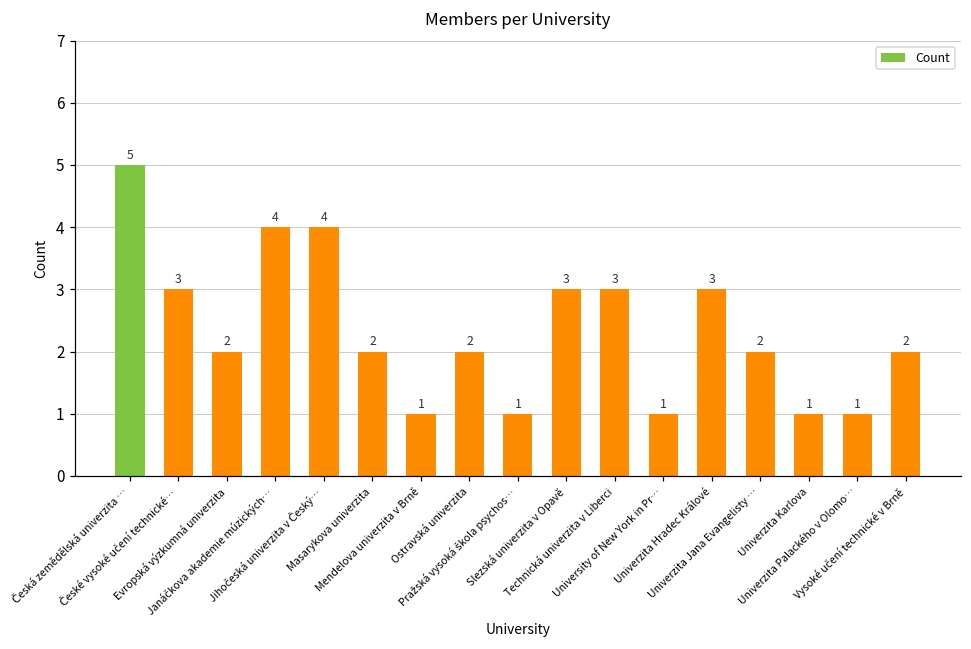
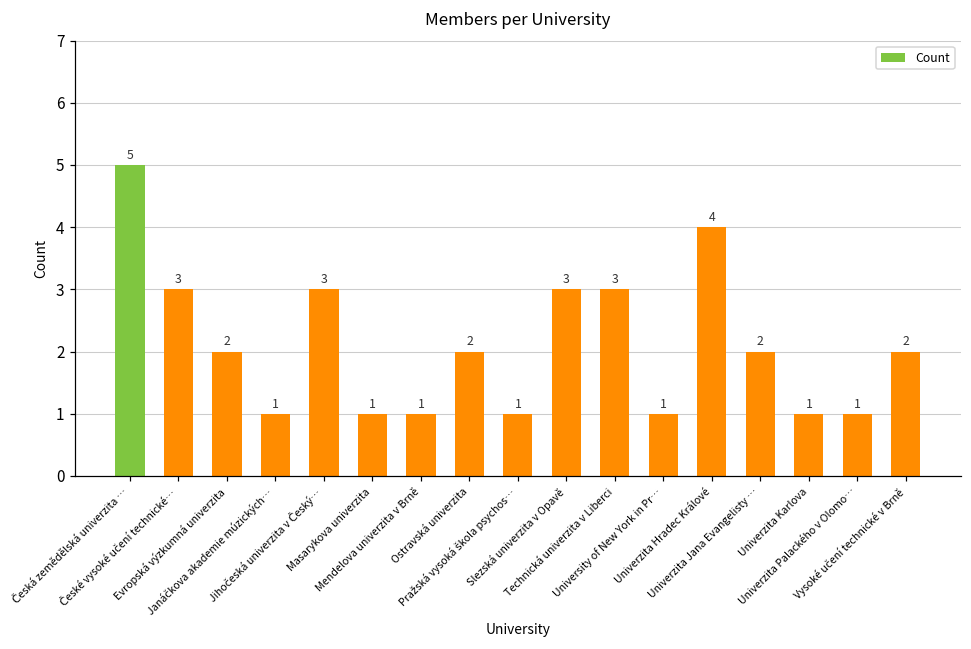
Janáčkova akademie múzických…: 4 -> 1
Jihočeská univerzita v Český…: 4 -> 3
Masarykova univerzita: 2 -> 1
Univerzita Hradec Králové: 3 -> 4
